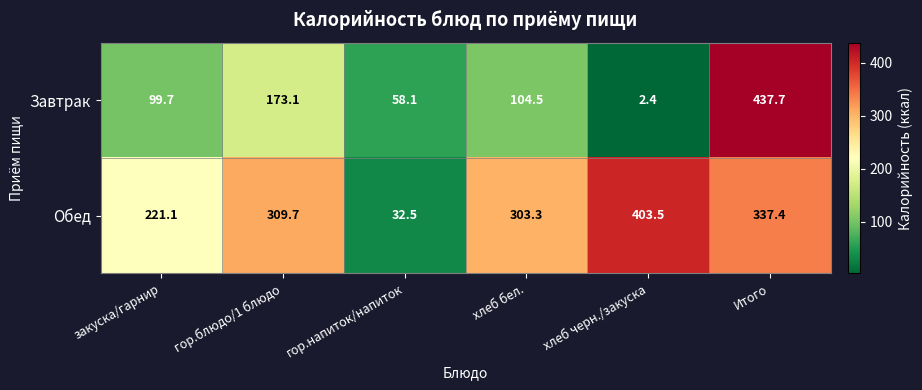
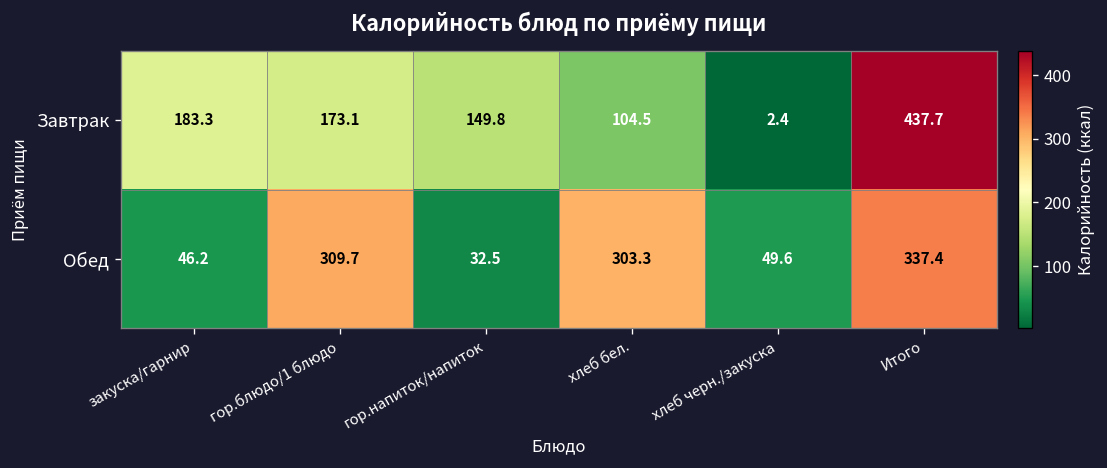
Завтрак, закуска/гарнир: 99.7 -> 183.3
Завтрак, гор.напиток/напиток: 58.1 -> 149.8
Обед, закуска/гарнир: 221.1 -> 46.2
Обед, хлеб черн./закуска: 403.5 -> 49.6
